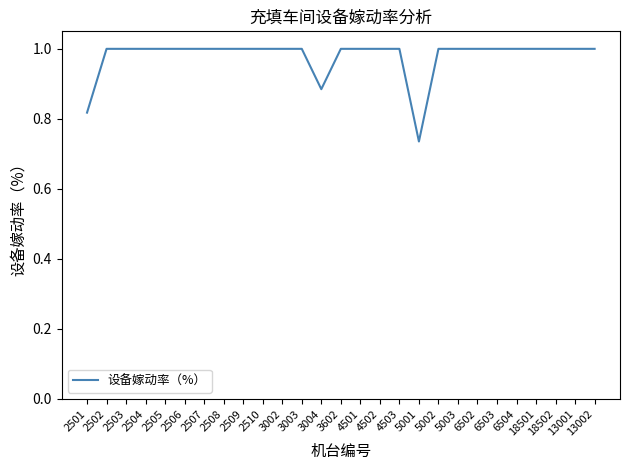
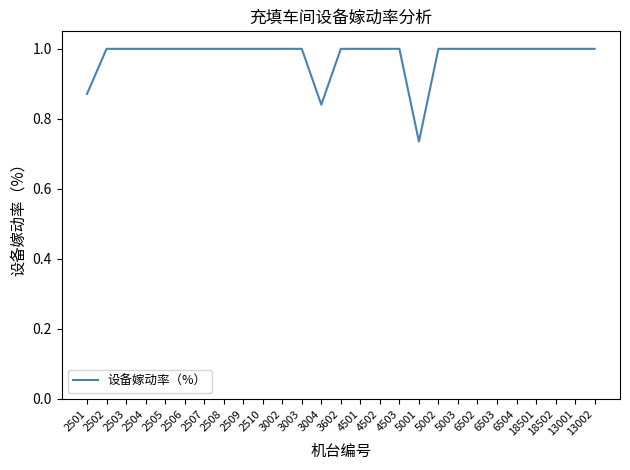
2501: 0.82 -> 0.87
3004: 0.88 -> 0.84
